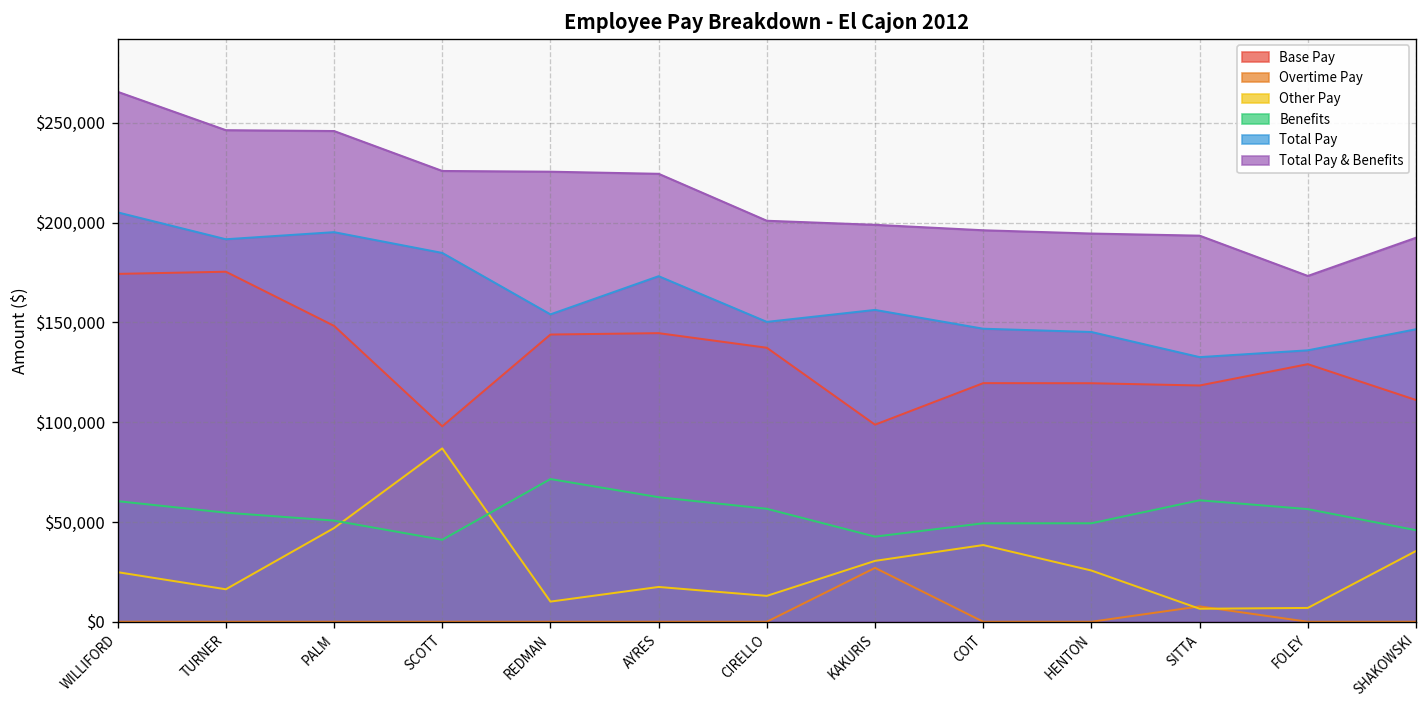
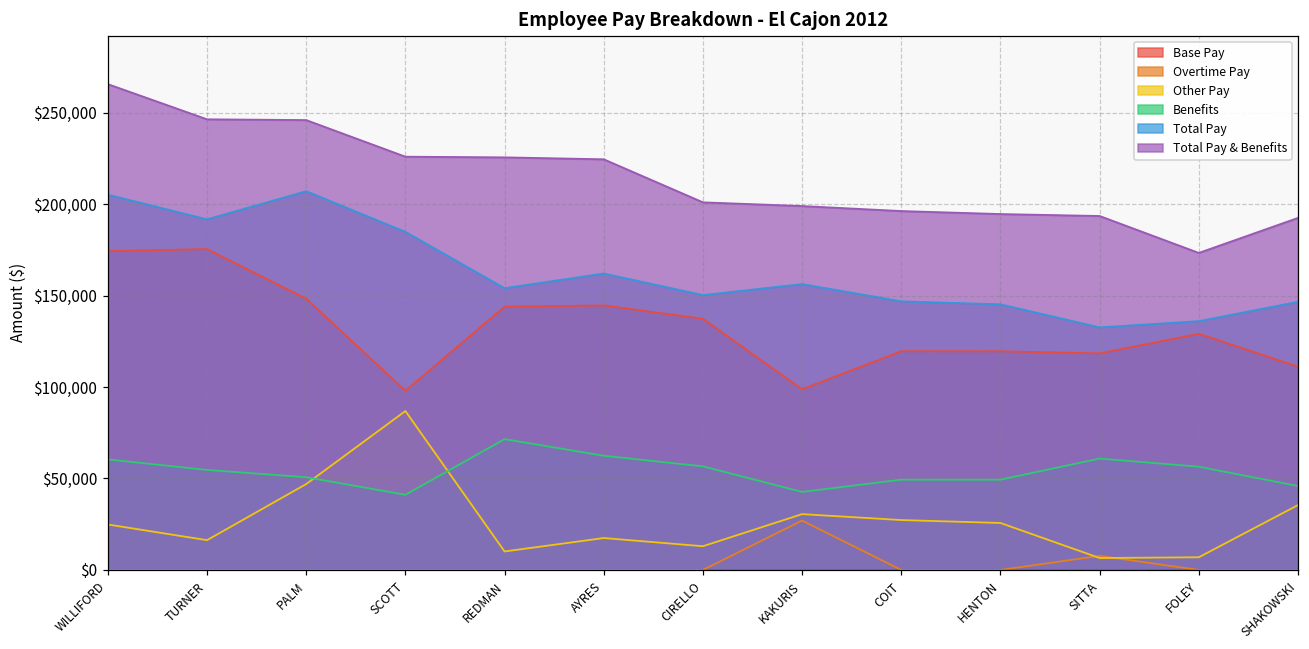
Total Pay, PALM: $195,000 -> $207,000
Total Pay, AYRES: $173,000 -> $162,000
Other Pay, COIT: $38,000 -> $27,000
